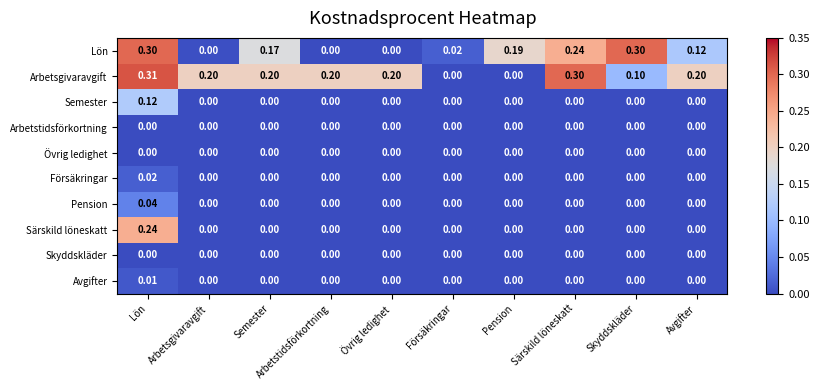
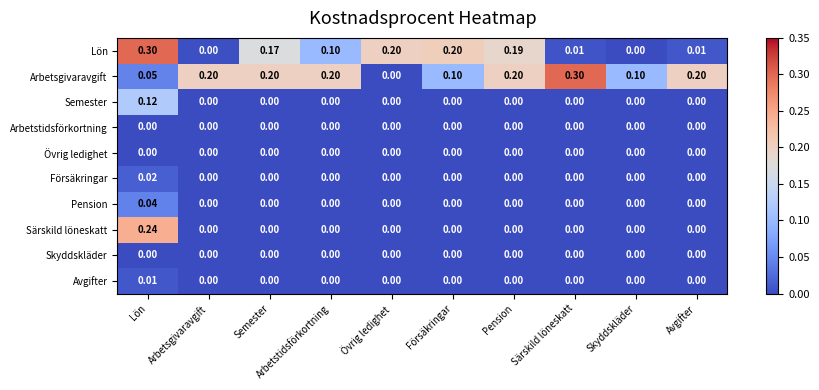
Lön, Arbetstidsförkortning: 0.00 -> 0.10
Lön, Övrig ledighet: 0.00 -> 0.20
Lön, Försäkringar: 0.02 -> 0.20
Lön, Särskild löneskatt: 0.24 -> 0.01
Lön, Skyddskläder: 0.30 -> 0.00
Lön, Avgifter: 0.12 -> 0.01
Arbetsgivaravgift, Lön: 0.31 -> 0.05
Arbetsgivaravgift, Övrig ledighet: 0.20 -> 0.00
Arbetsgivaravgift, Försäkringar: 0.00 -> 0.10
Arbetsgivaravgift, Pension: 0.00 -> 0.20
